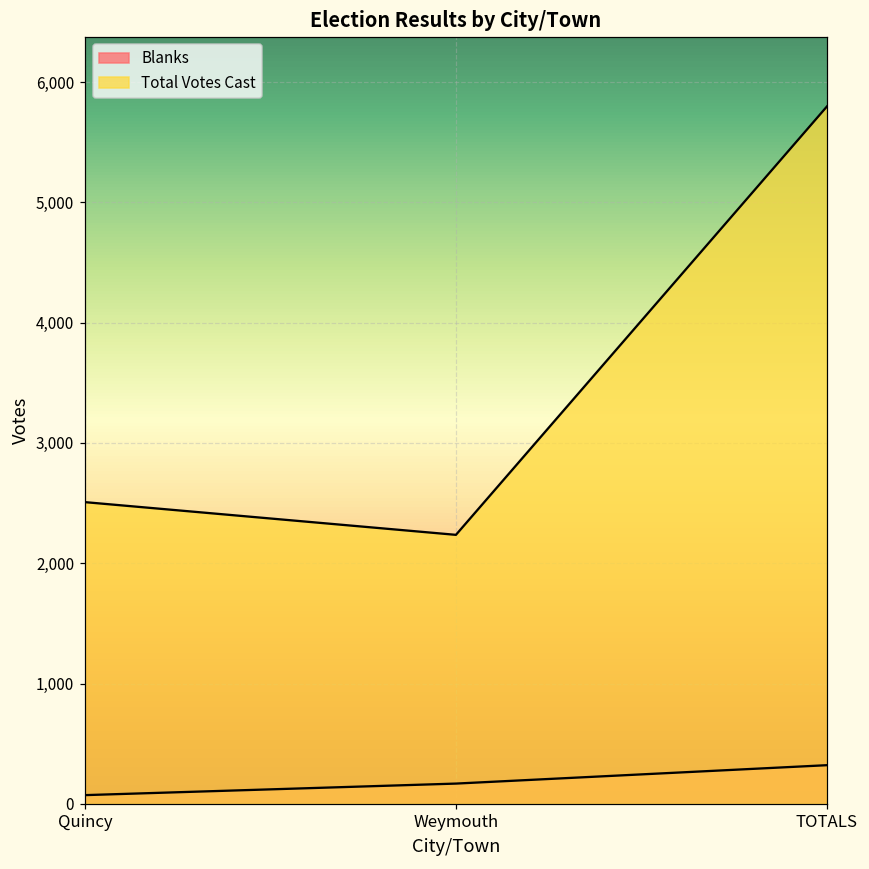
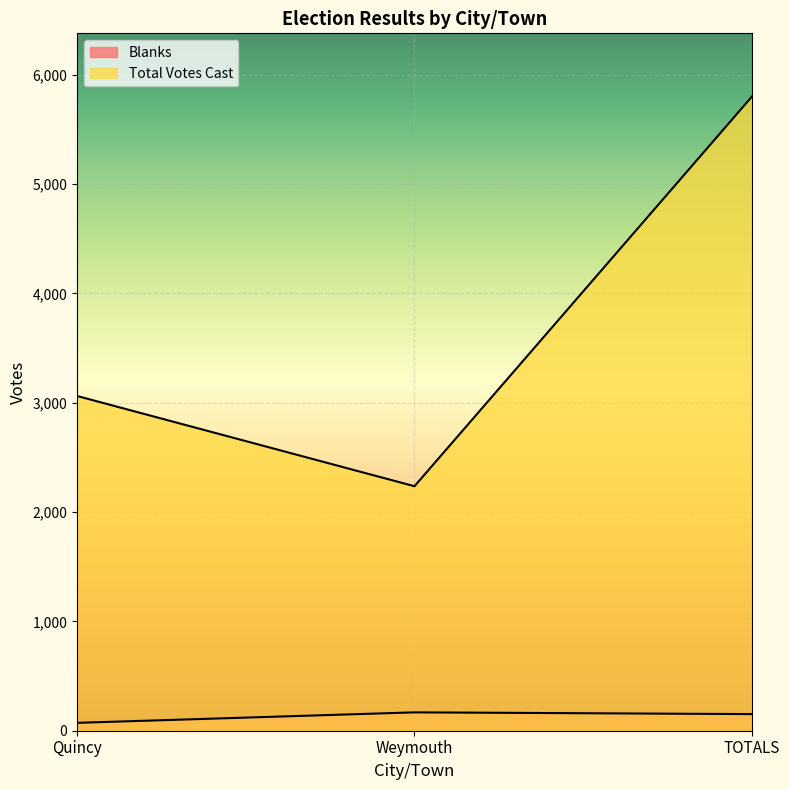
Total Votes Cast, Quincy: 2,510 -> 3,060
Blanks, TOTALS: 320 -> 150
